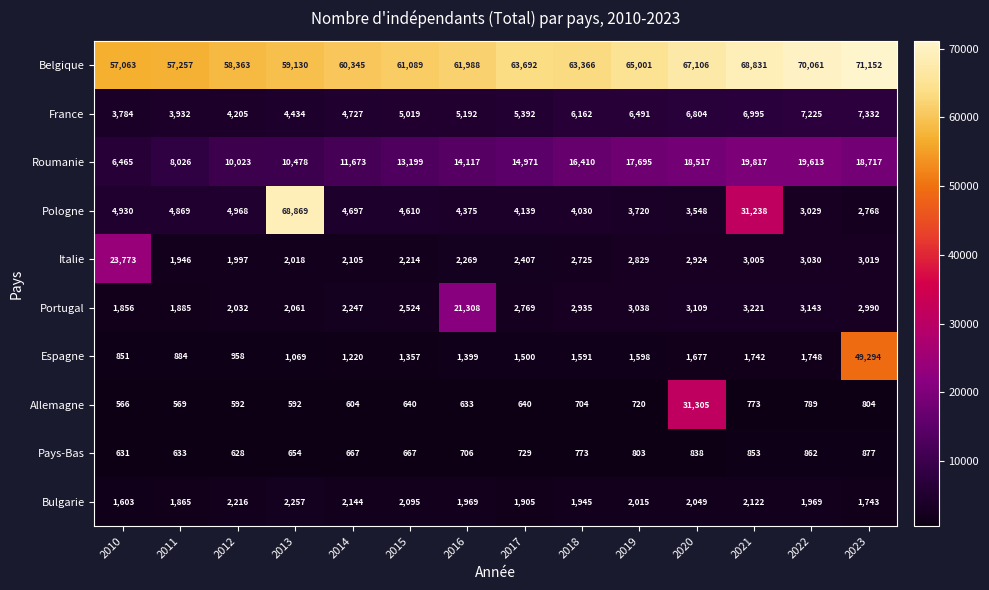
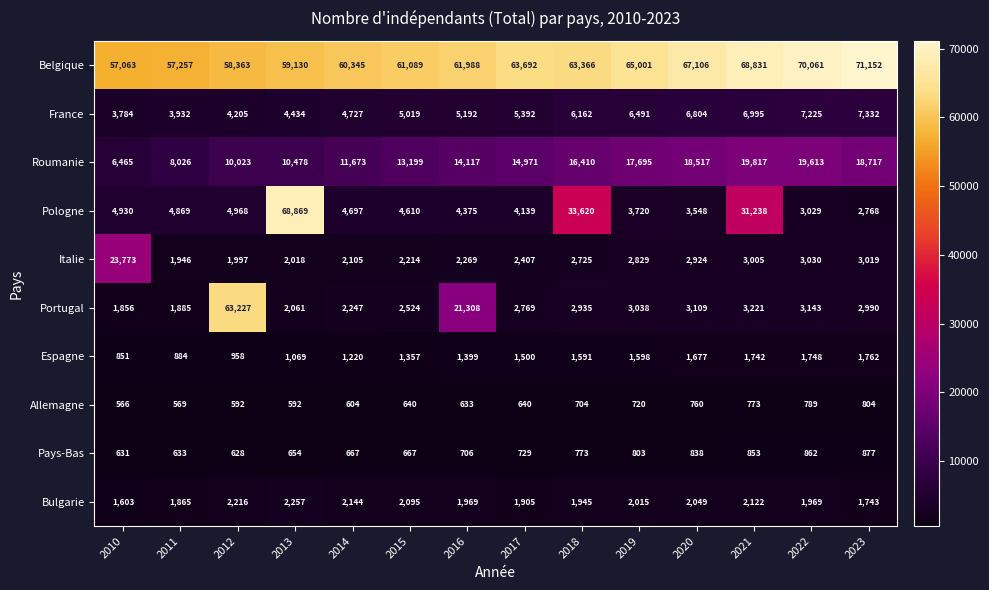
Pologne, 2018: 4,030 -> 33,620
Portugal, 2012: 2,032 -> 63,227
Espagne, 2023: 49,294 -> 1,762
Allemagne, 2020: 31,305 -> 760
